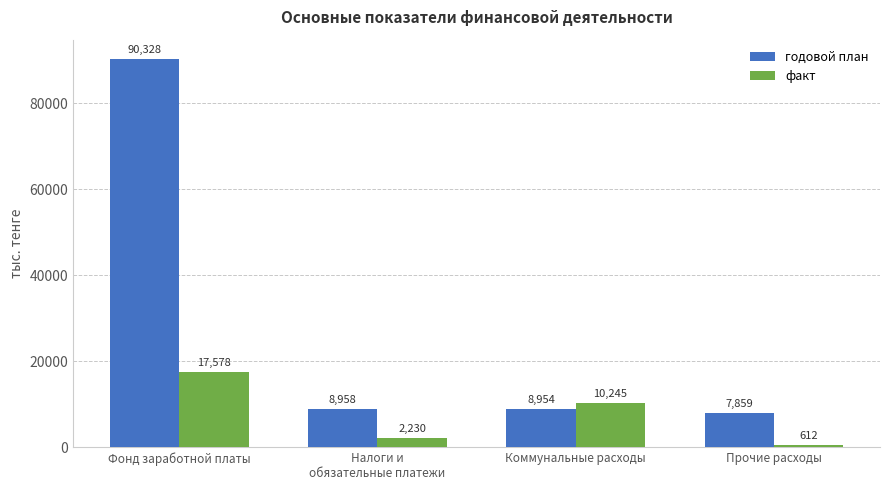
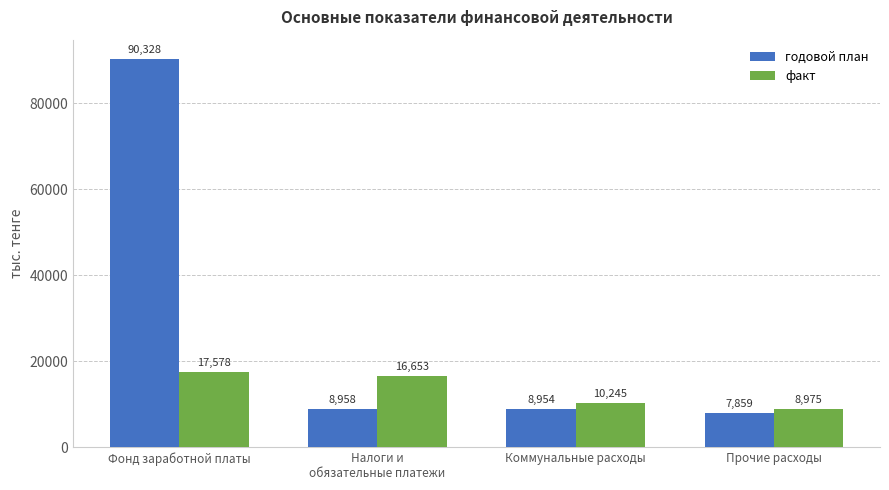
факт, Налоги и обязательные платежи: 2,230 -> 16,653
факт, Прочие расходы: 612 -> 8,975
